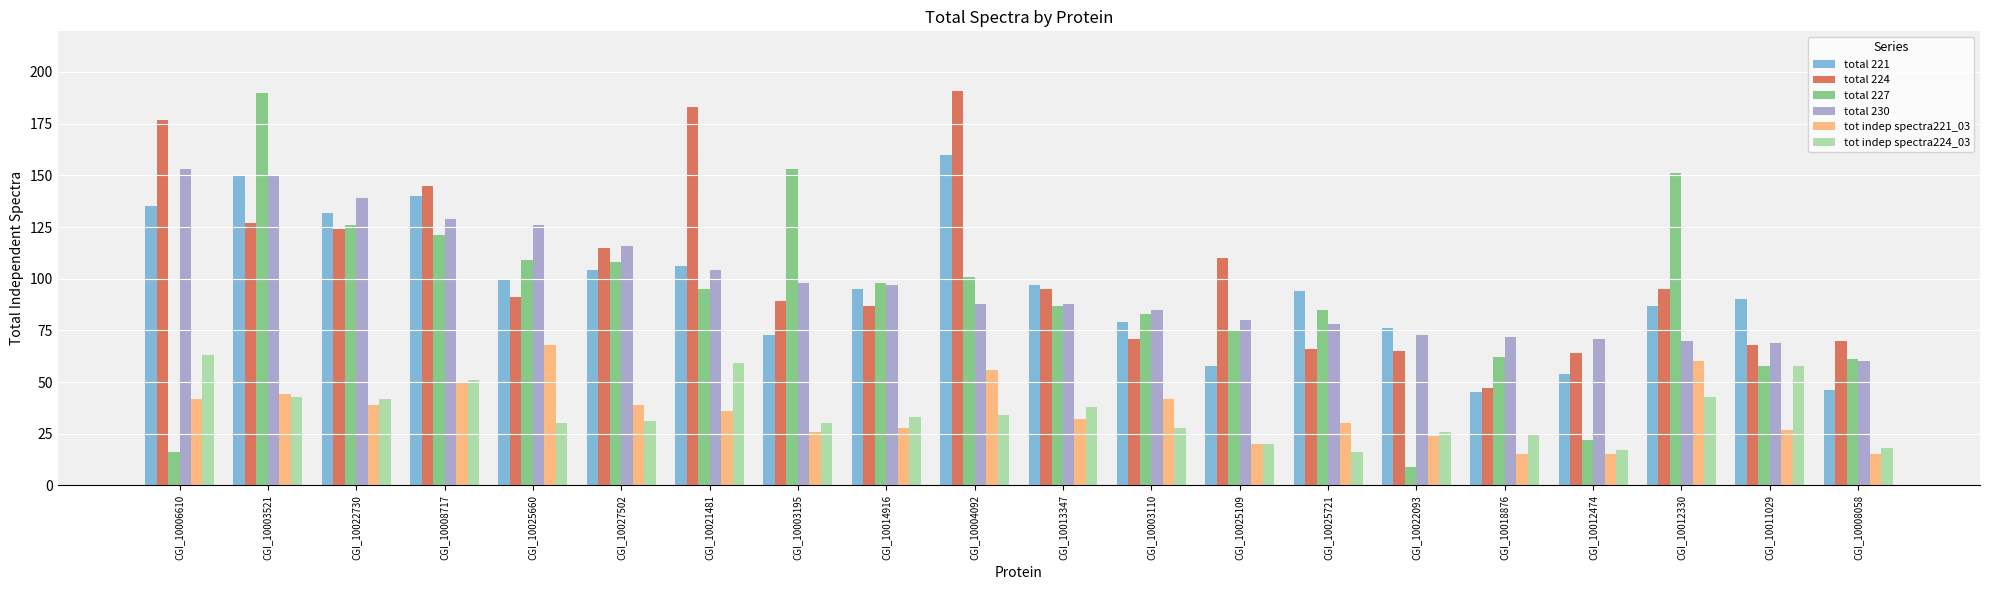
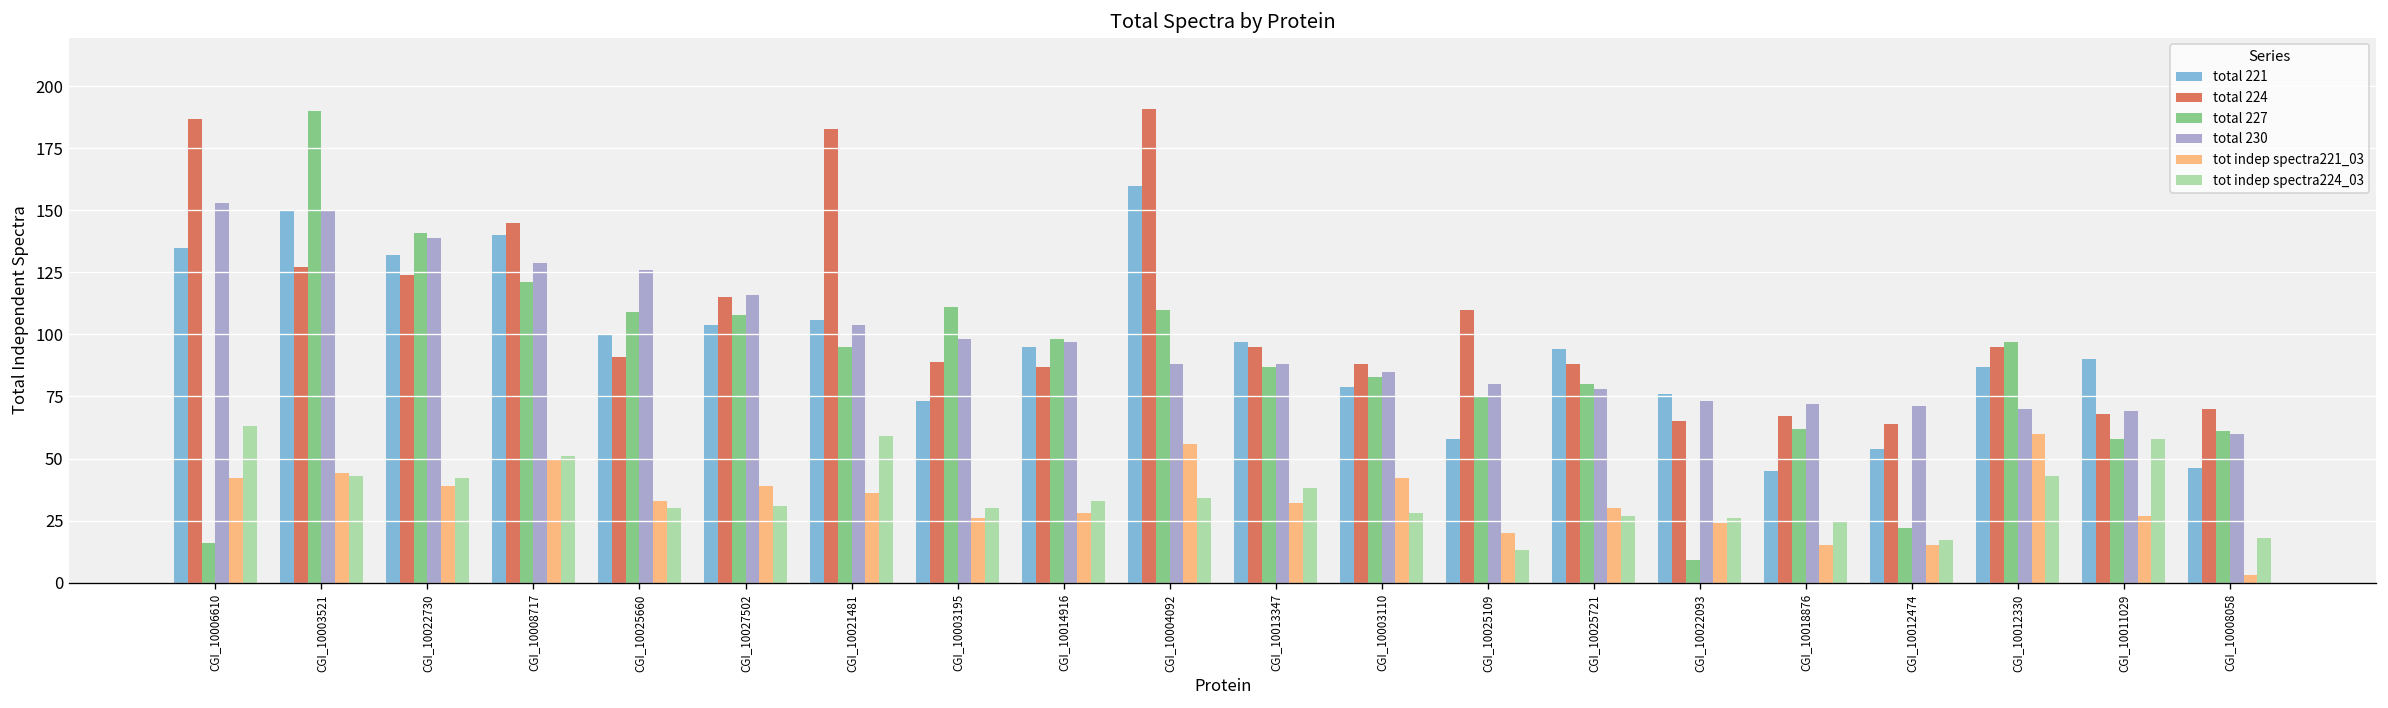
total 224, CGI_10006610: 177 -> 187
total 227, CGI_10022730: 126 -> 141
tot indep spectra221_03, CGI_10025660: 68 -> 33
total 227, CGI_10003195: 153 -> 111
total 227, CGI_10004092: 101 -> 110
total 224, CGI_10003110: 71 -> 88
tot indep spectra224_03, CGI_10025109: 20 -> 13
total 224, CGI_10025721: 66 -> 88
total 227, CGI_10025721: 85 -> 80
tot indep spectra224_03, CGI_10025721: 16 -> 27
total 224, CGI_10018876: 47 -> 67
total 227, CGI_10012330: 151 -> 97
tot indep spectra221_03, CGI_10008058: 15 -> 3
